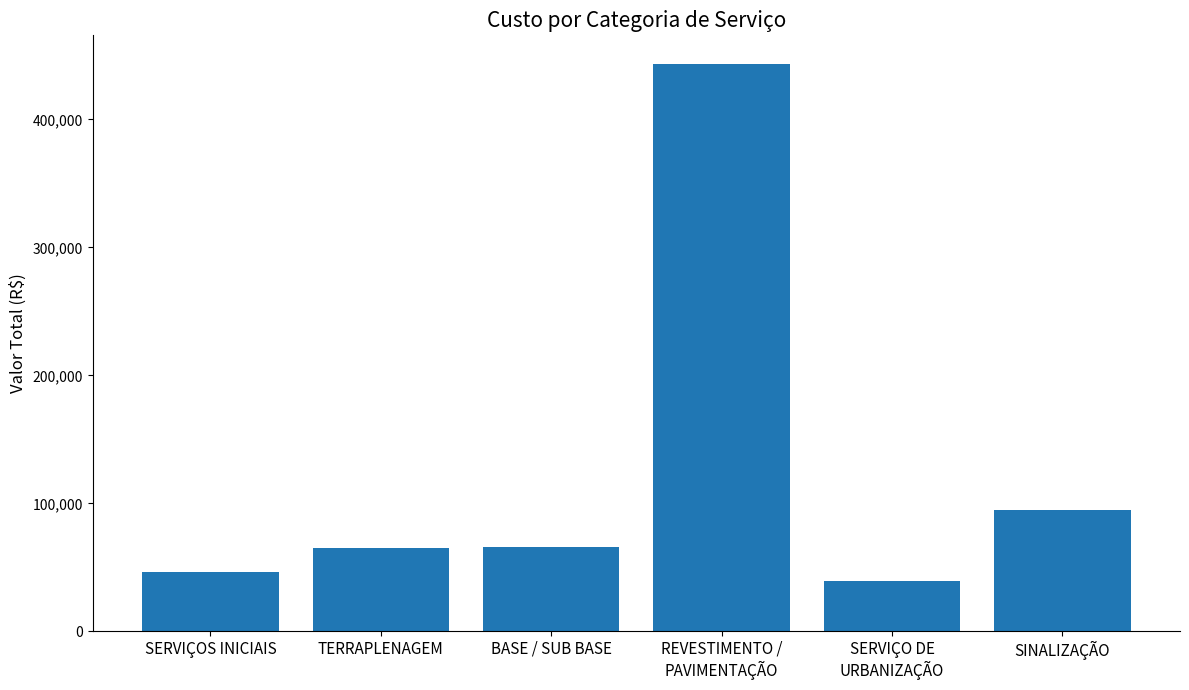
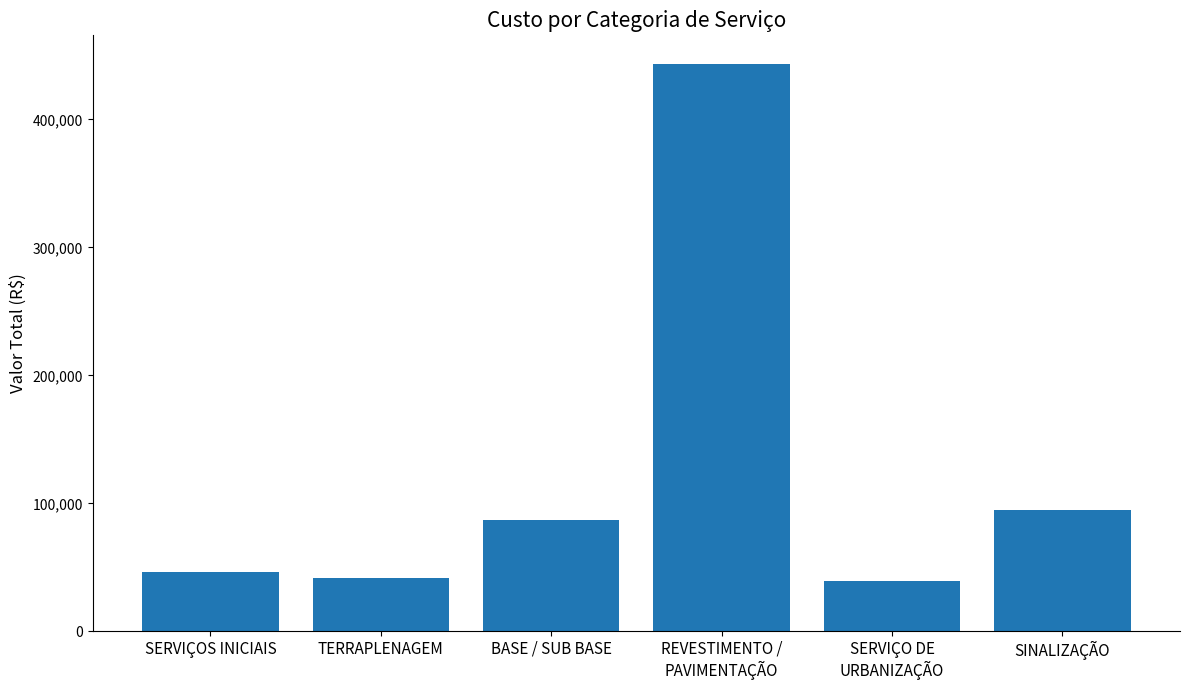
TERRAPLENAGEM: 65,000 -> 42,000
BASE / SUB BASE: 66,000 -> 87,000
